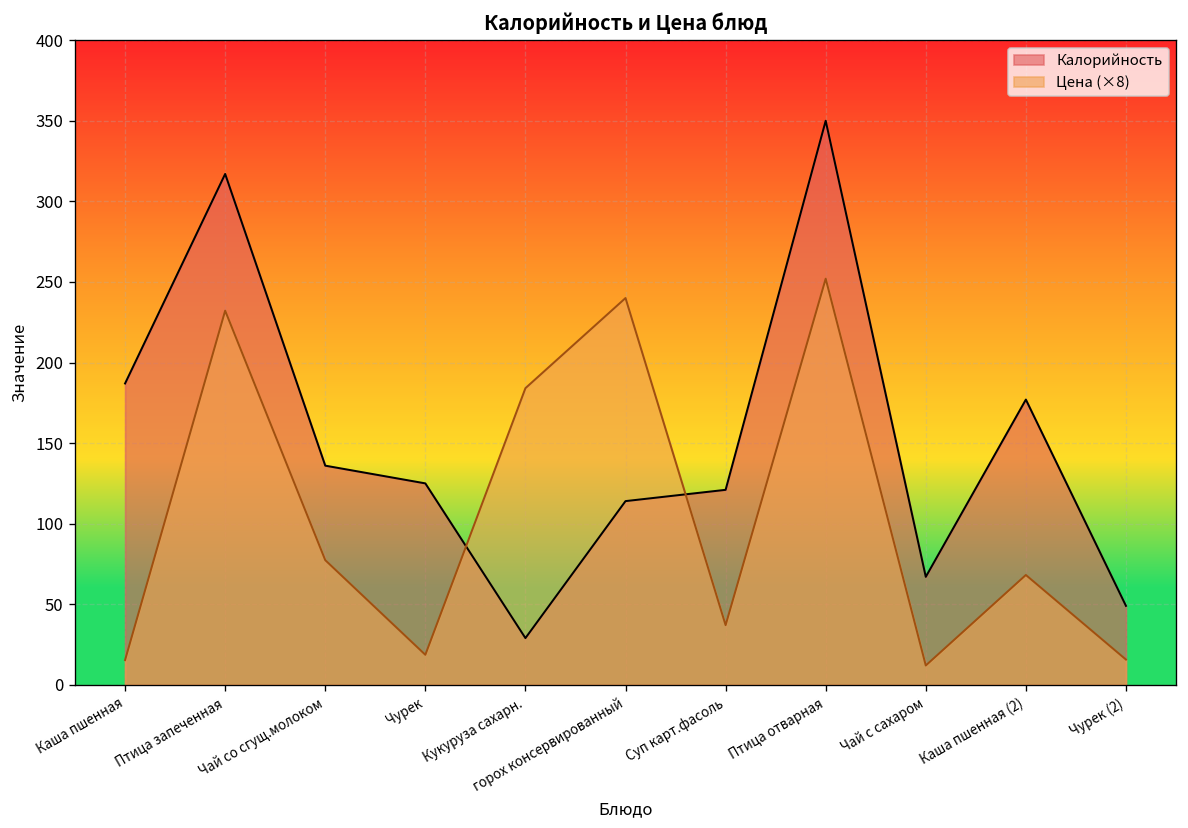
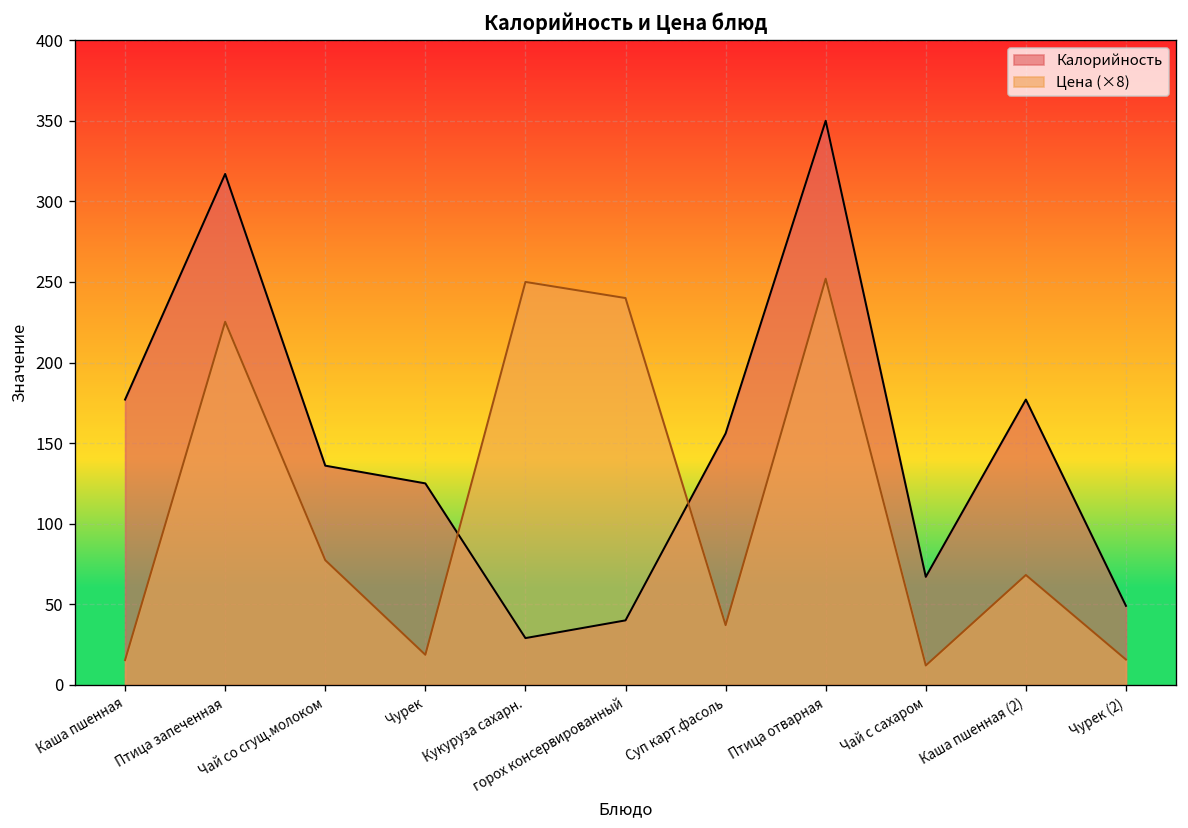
Калорийность, Каша пшенная: 187 -> 177
Цена (×8), Птица запеченная: 232 -> 225
Цена (×8), Кукуруза сахарн.: 184 -> 250
Калорийность, горох консервированный: 114 -> 40
Калорийность, Суп карт.фасоль: 121 -> 156
